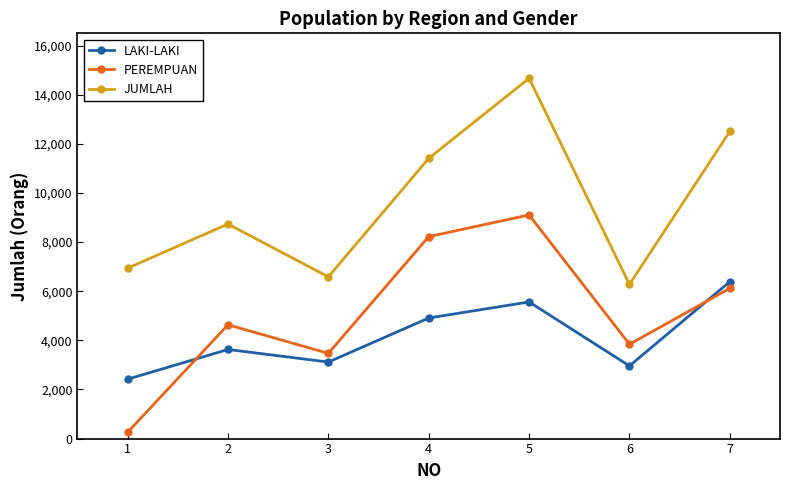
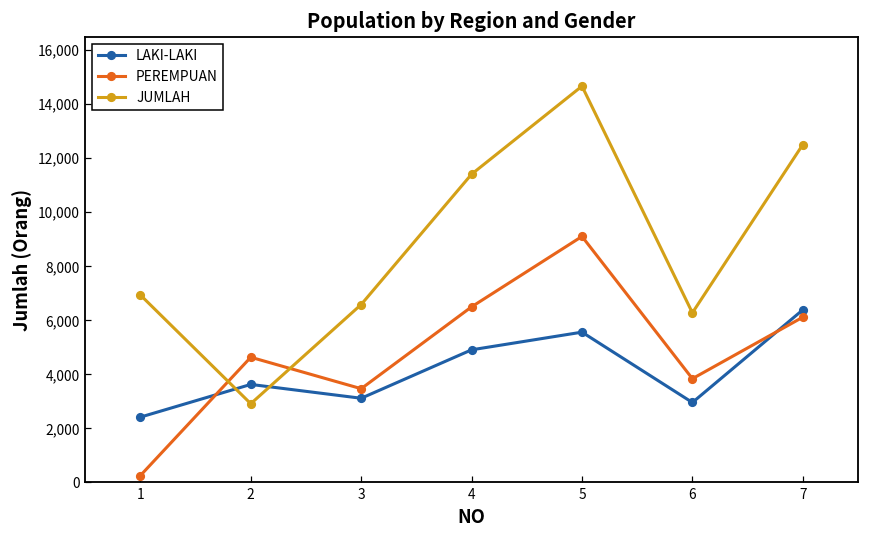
JUMLAH, 2: 8,700 -> 2,900
PEREMPUAN, 4: 8,200 -> 6,500
